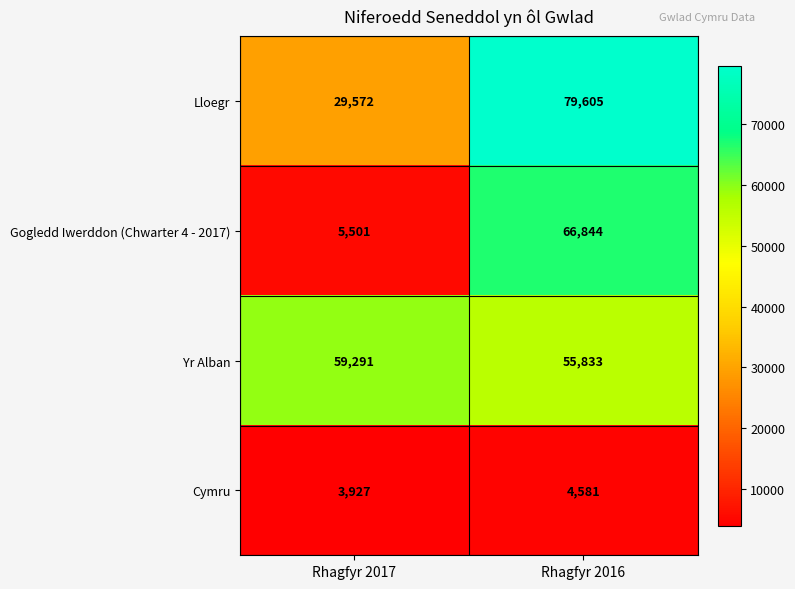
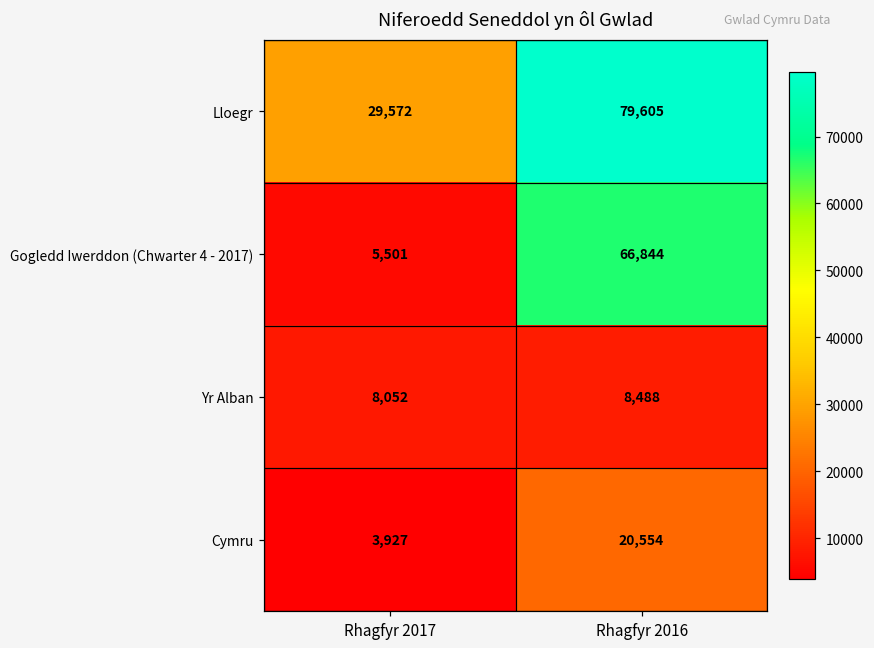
Yr Alban, Rhagfyr 2017: 59,291 -> 8,052
Yr Alban, Rhagfyr 2016: 55,833 -> 8,488
Cymru, Rhagfyr 2016: 4,581 -> 20,554
